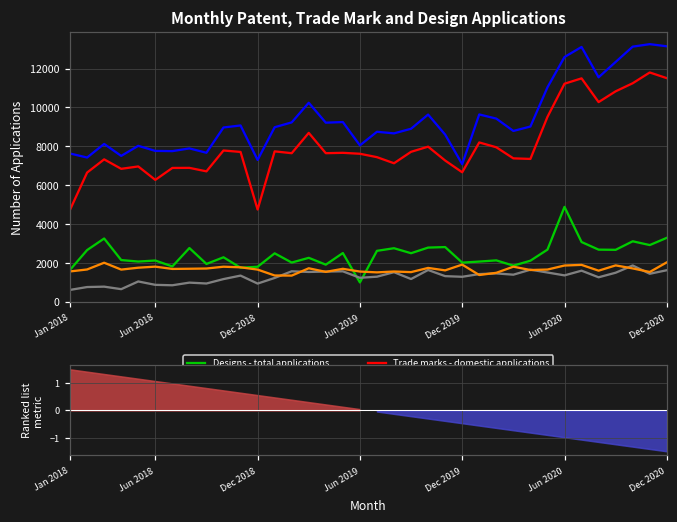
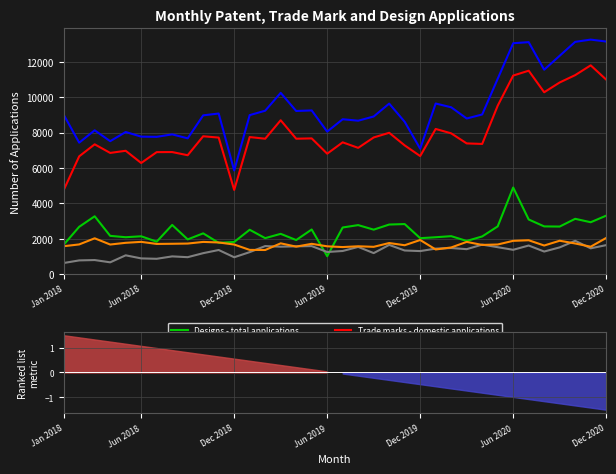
Monthly Patent, Trade Mark and Design Applications, Trade marks - total applications, Jan 2018: 7600 -> 9000
Monthly Patent, Trade Mark and Design Applications, Trade marks - total applications, Dec 2018: 7300 -> 5900
Monthly Patent, Trade Mark and Design Applications, Trade marks - domestic applications, Jun 2019: 7600 -> 6800
Monthly Patent, Trade Mark and Design Applications, Trade marks - total applications, Jun 2020: 12600 -> 13000
Monthly Patent, Trade Mark and Design Applications, Trade marks - domestic applications, Dec 2020: 11500 -> 11000
